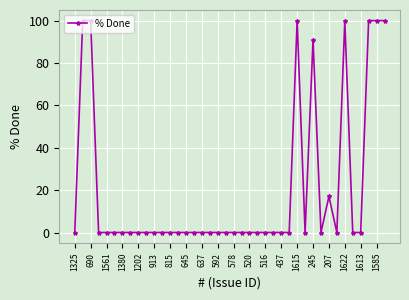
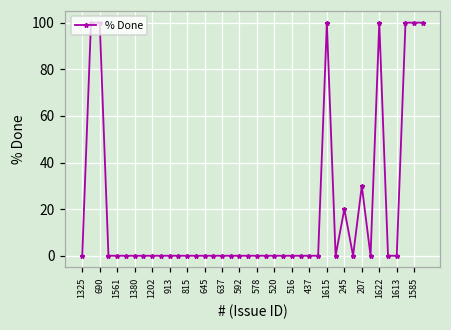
245: 91 -> 20
207: 17 -> 30
